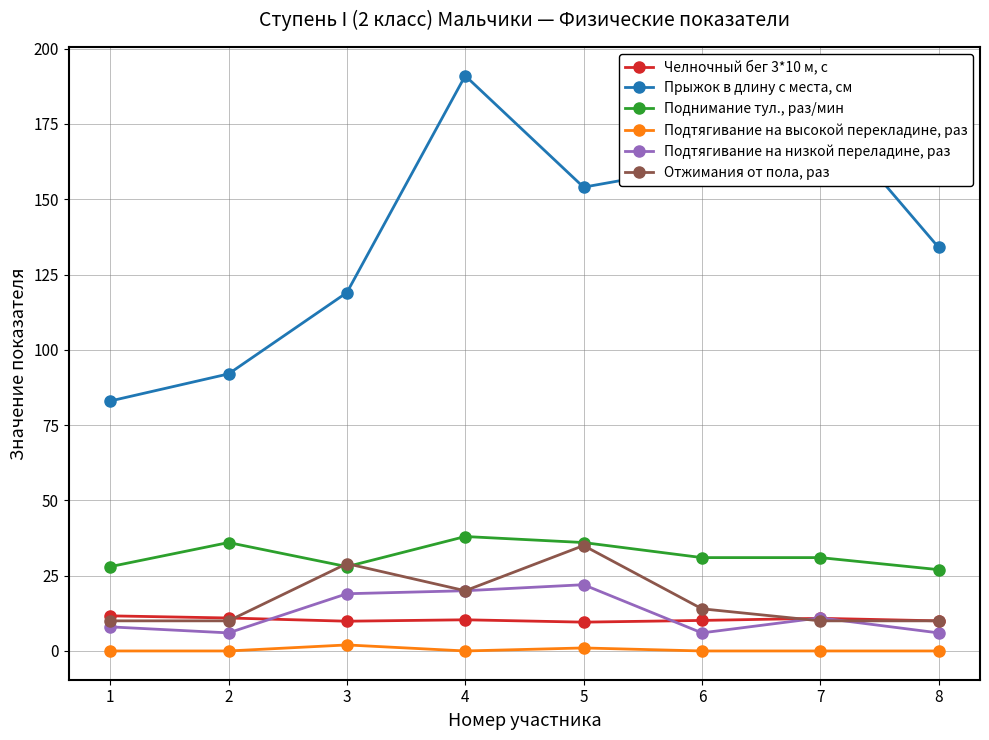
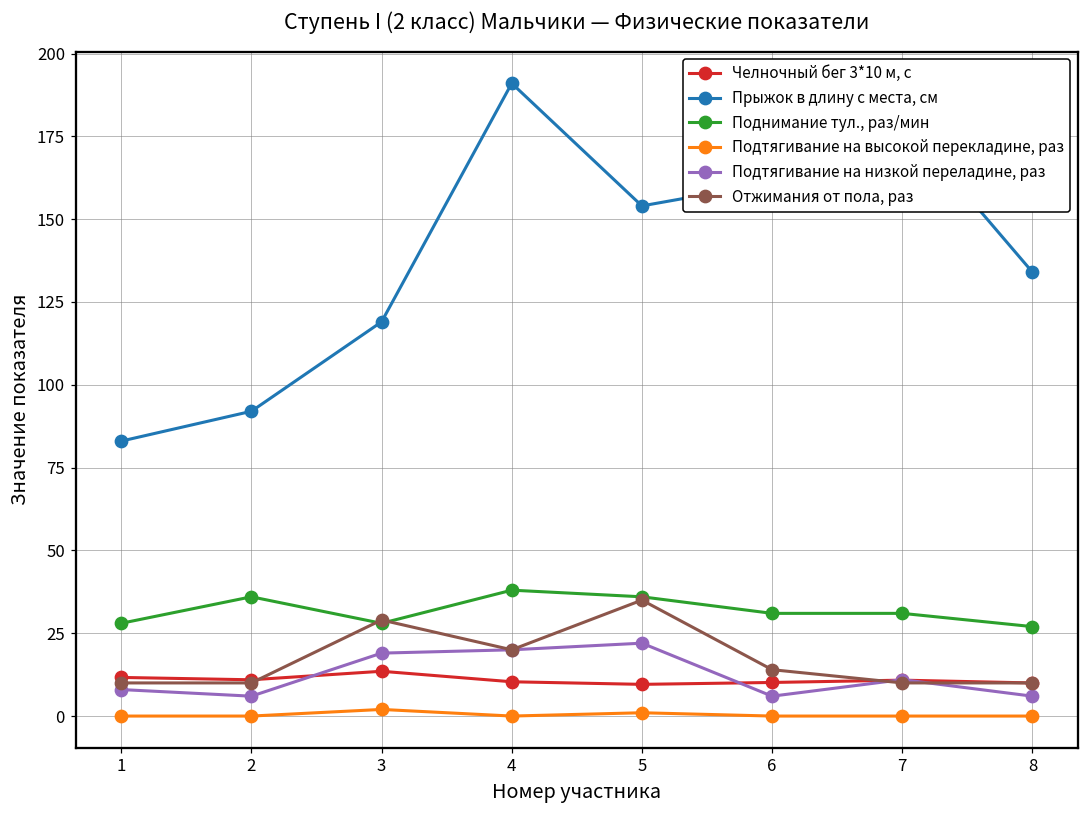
Челночный бег 3*10 м, с, 3: 10 -> 14
